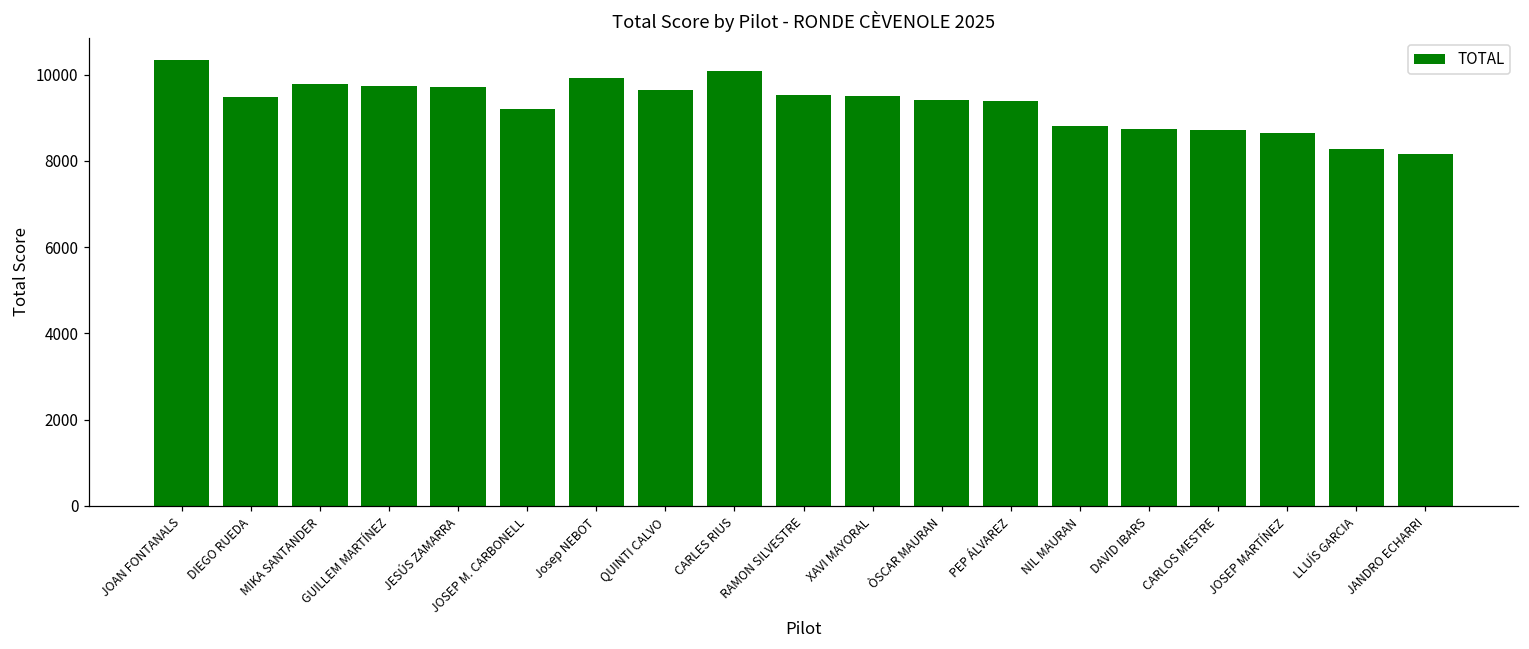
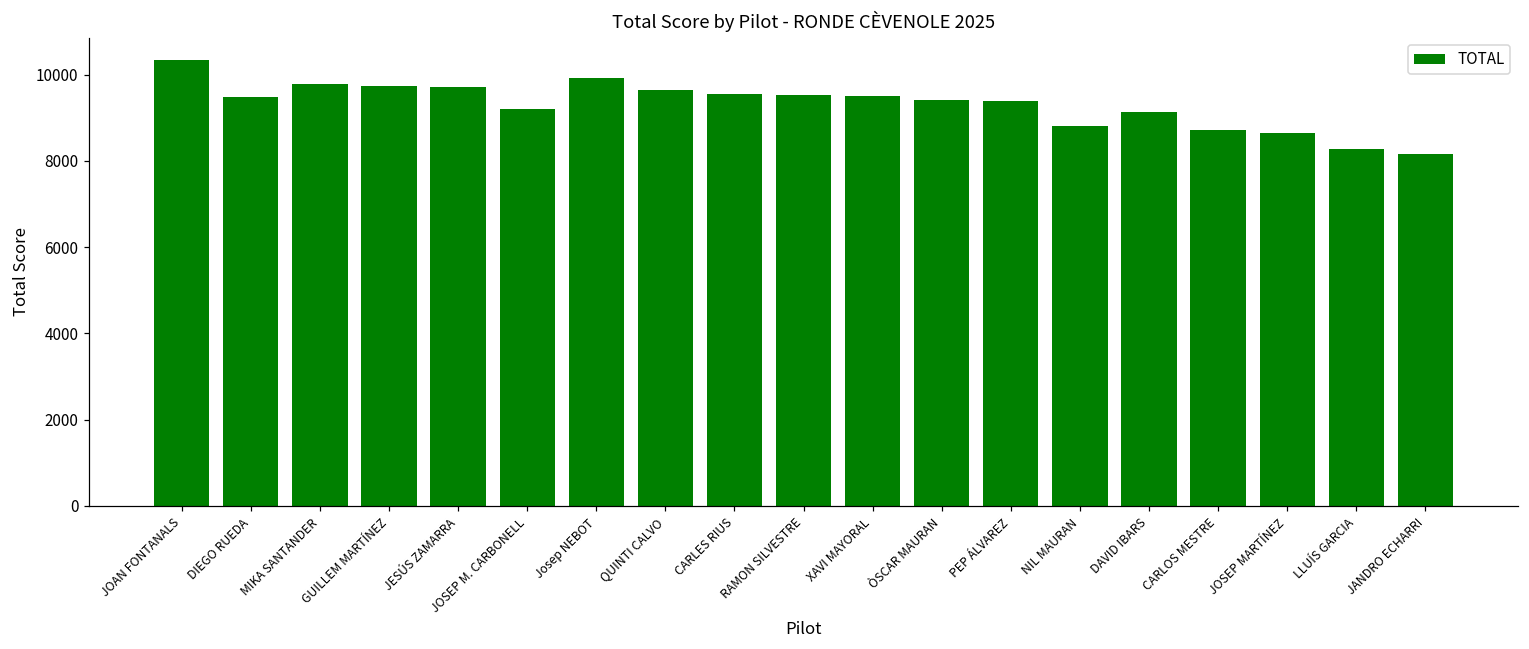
CARLES RIUS: 10100 -> 9600
DAVID IBARS: 8700 -> 9100
